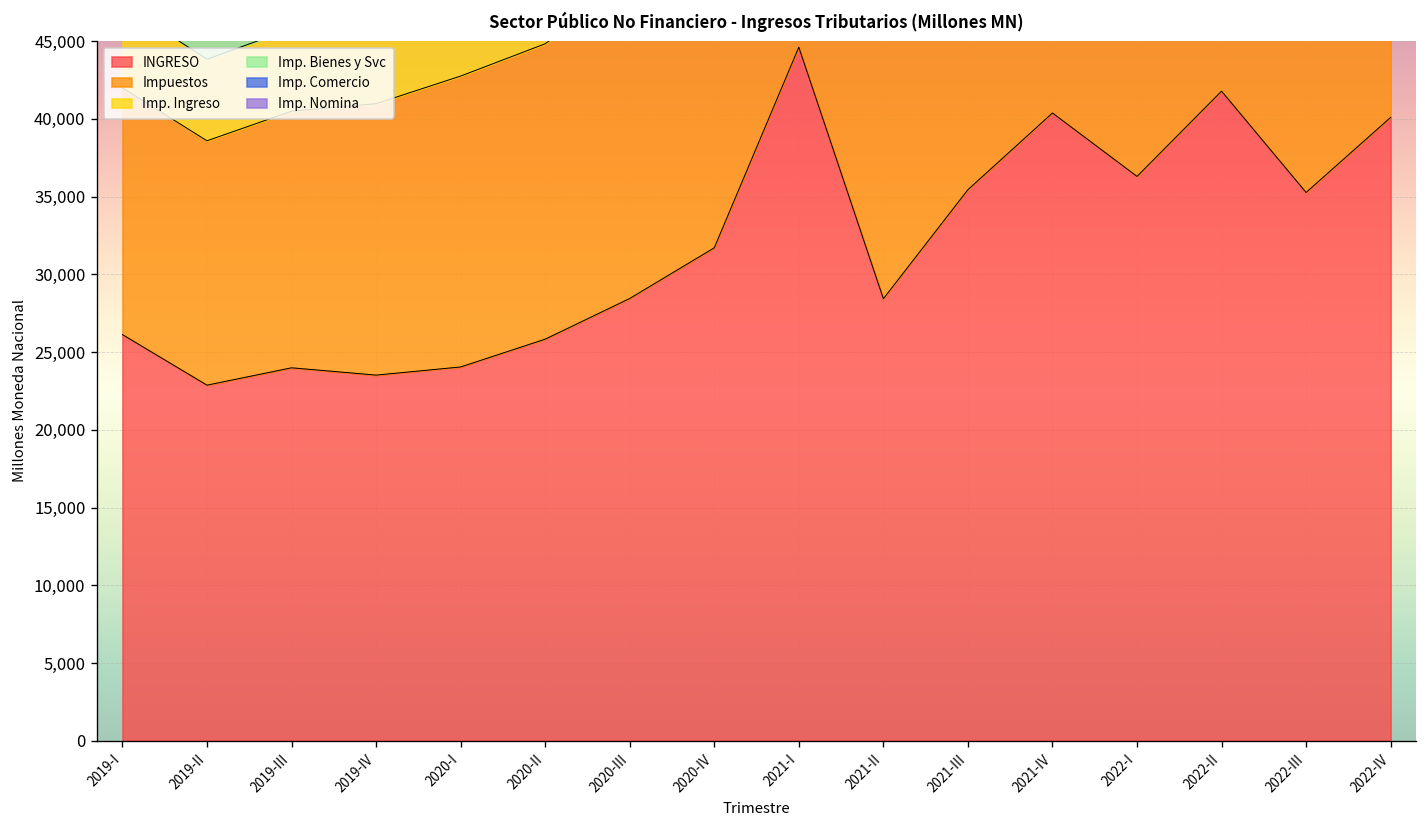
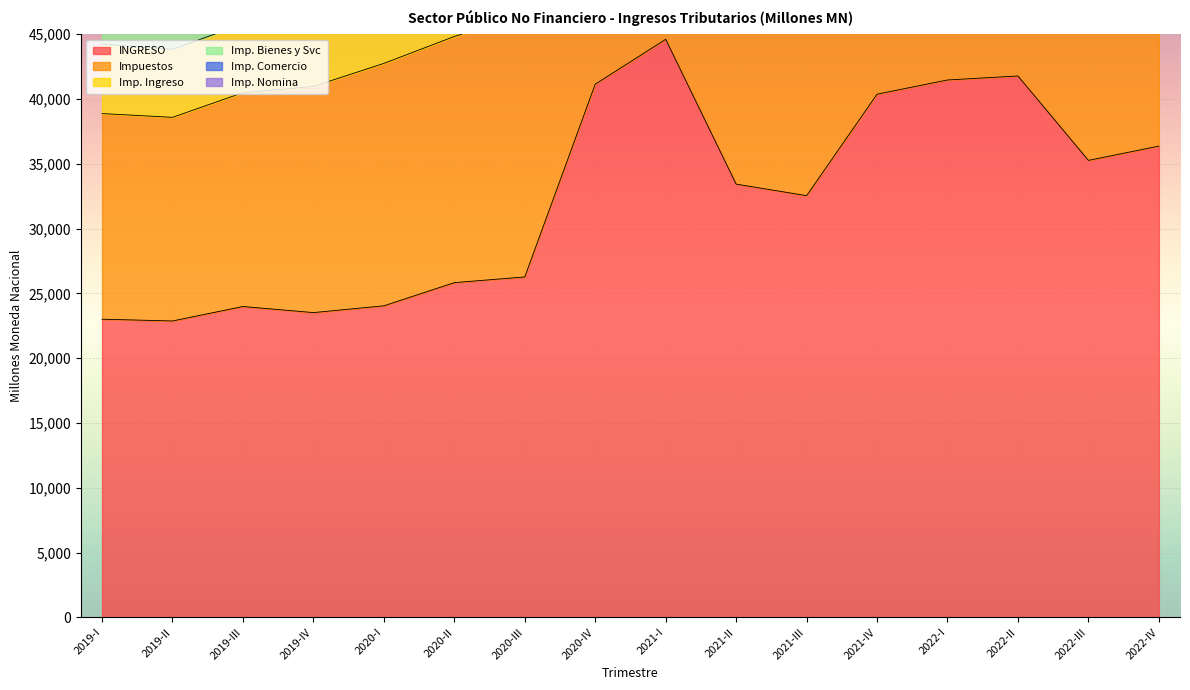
INGRESO, 2019-I: 26,100 -> 23,000
INGRESO, 2020-III: 28,400 -> 26,300
INGRESO, 2020-IV: 31,700 -> 41,100
INGRESO, 2021-II: 28,400 -> 33,400
INGRESO, 2021-III: 35,400 -> 32,500
INGRESO, 2022-I: 36,300 -> 41,500
INGRESO, 2022-IV: 40,100 -> 36,400
